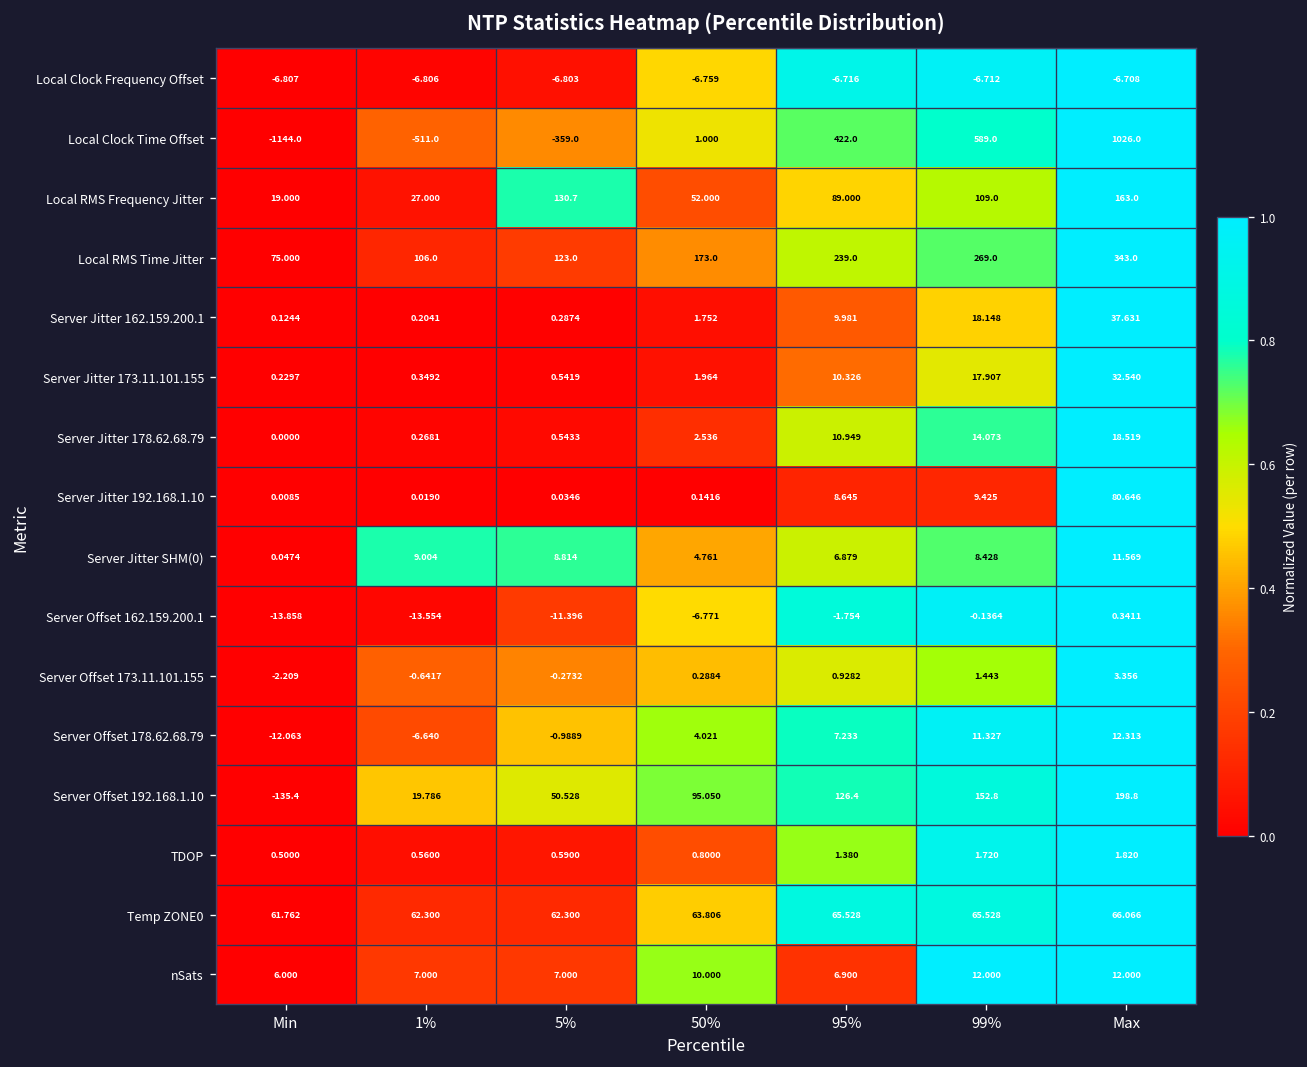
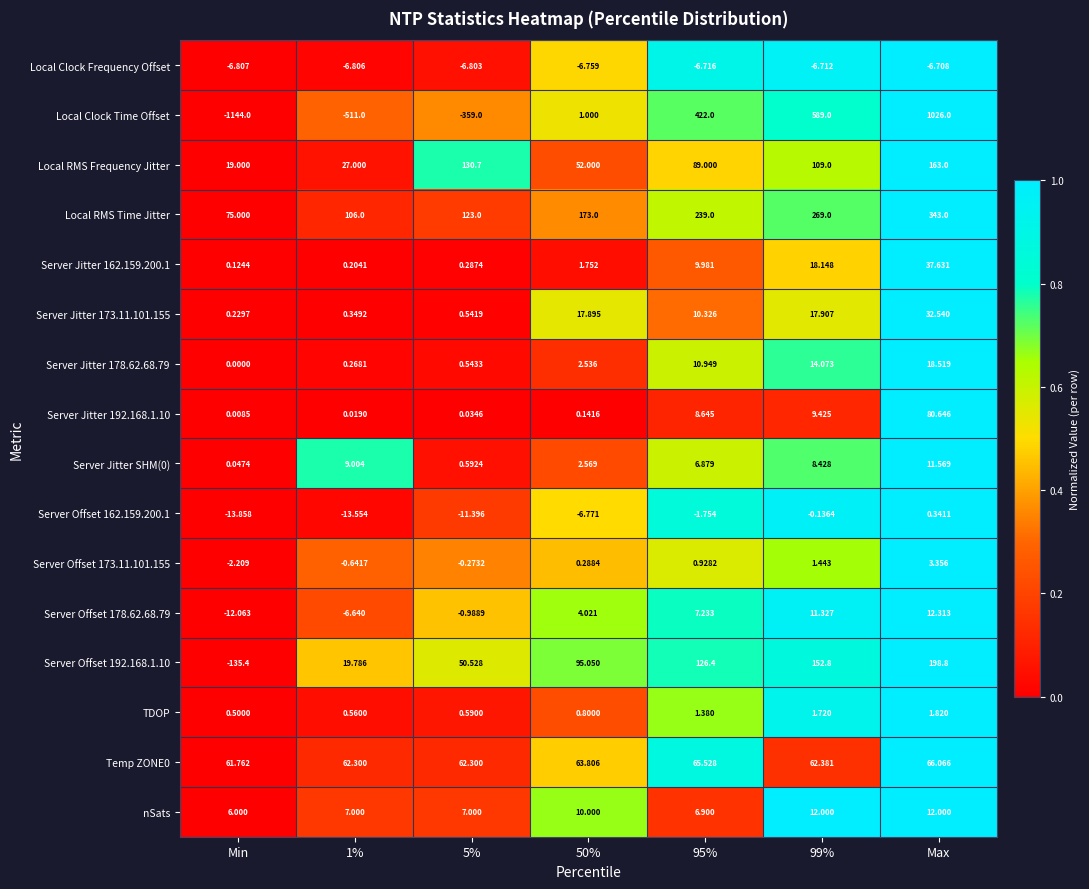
Server Jitter 173.11.101.155, 50%: 1.964 -> 17.895
Server Jitter SHM(0), 5%: 8.814 -> 0.5924
Server Jitter SHM(0), 50%: 4.761 -> 2.569
Temp ZONE0, 99%: 65.528 -> 62.381
